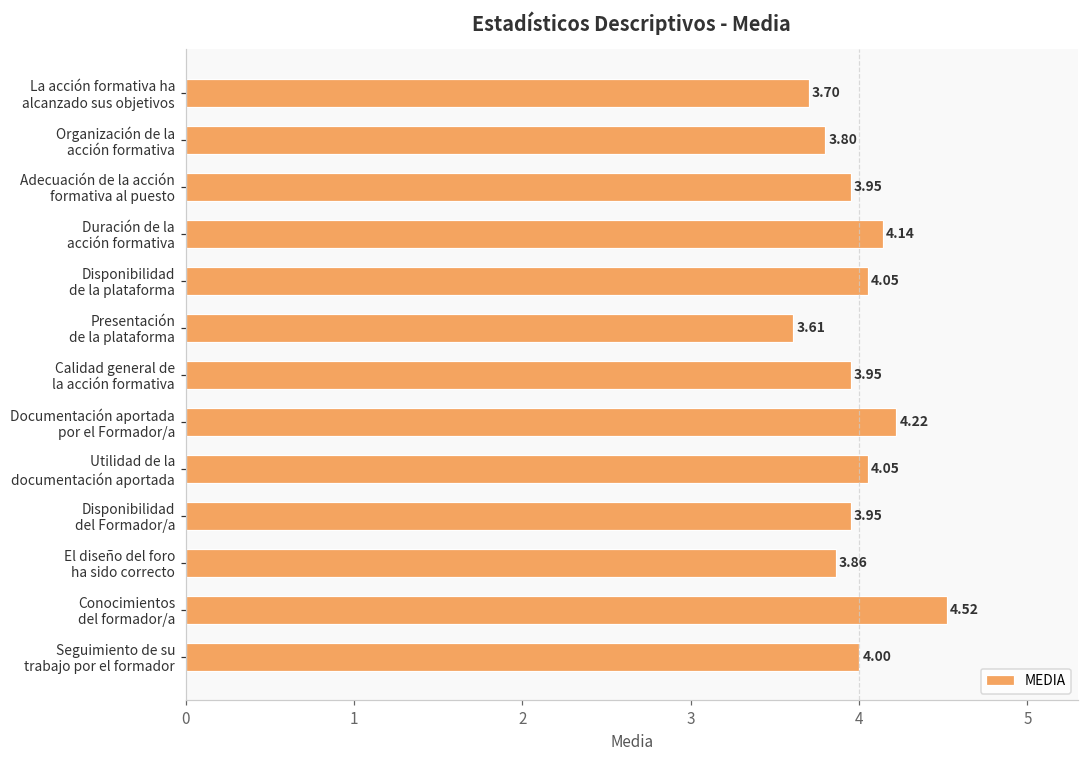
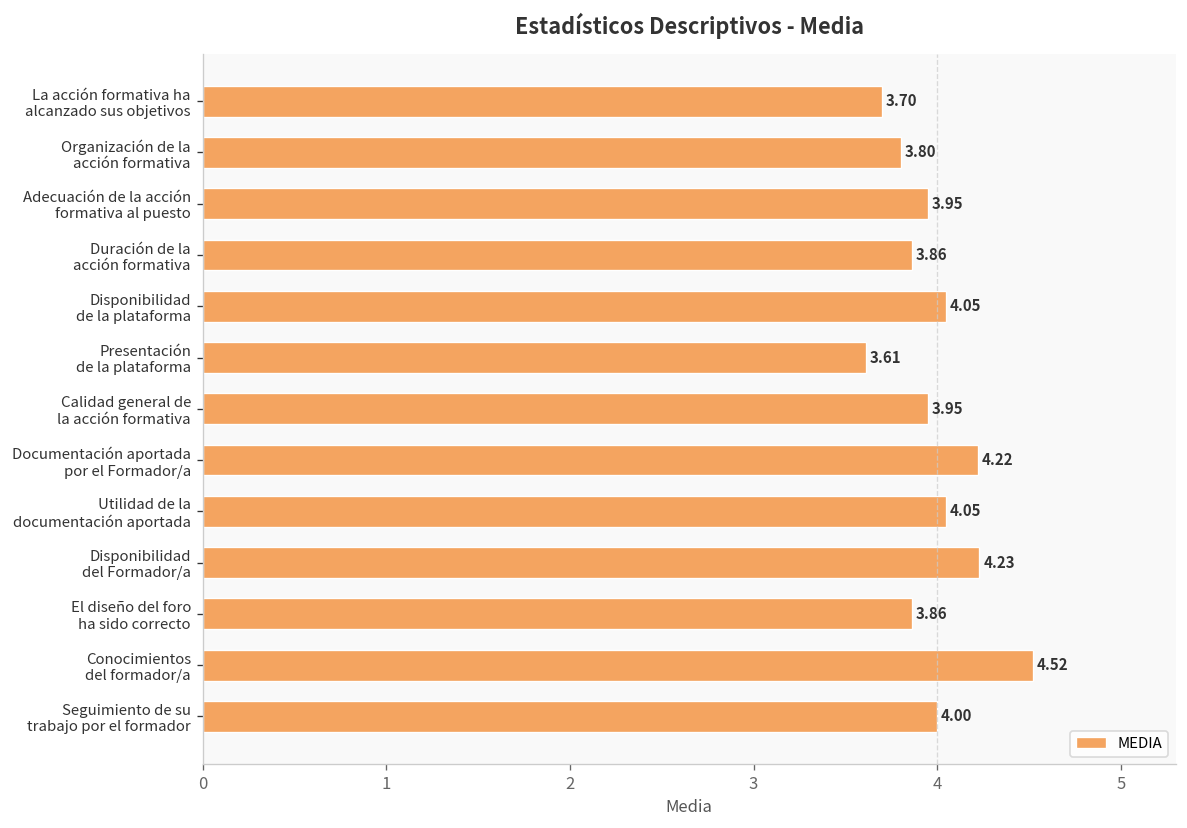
Duración de la acción formativa: 4.14 -> 3.86
Disponibilidad del Formador/a: 3.95 -> 4.23
